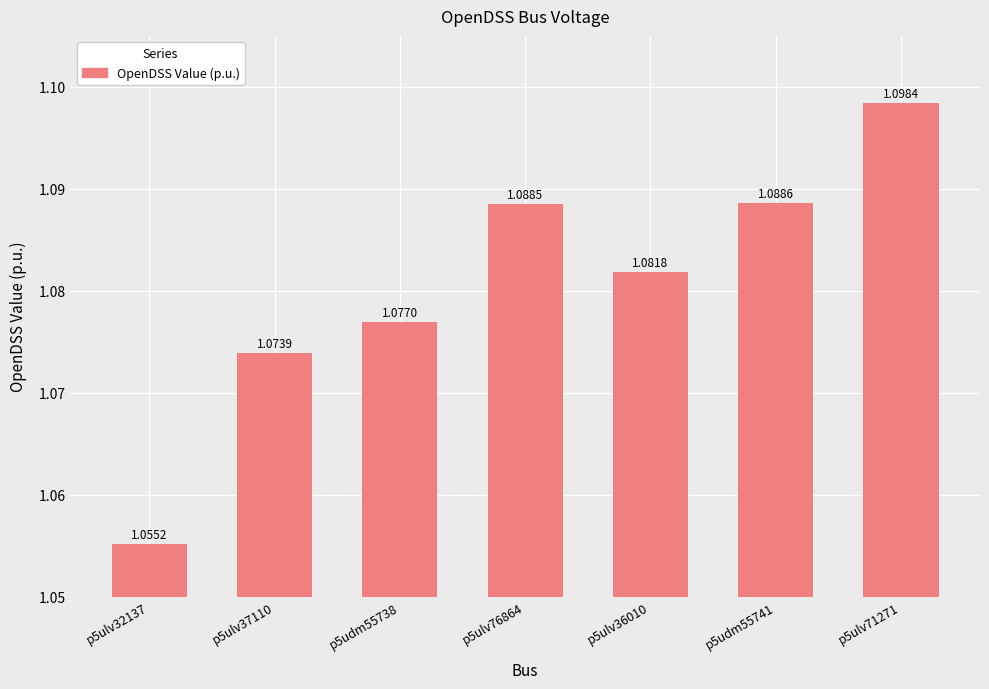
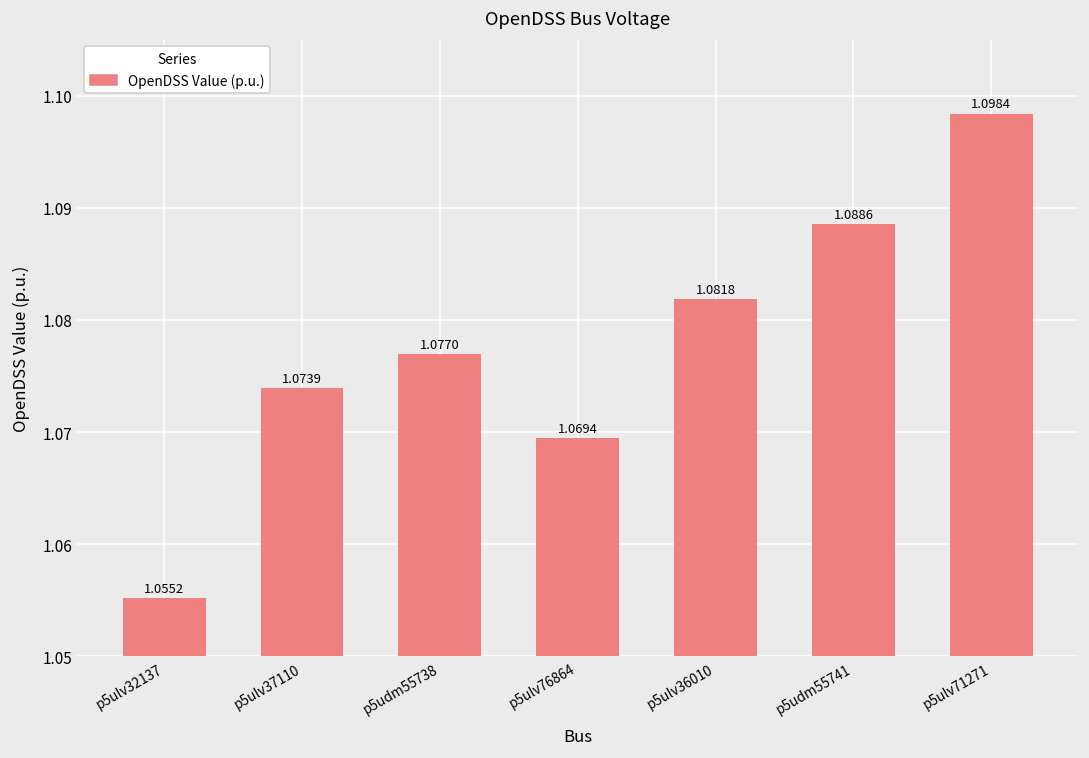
p5ulv76864: 1.0885 -> 1.0694
